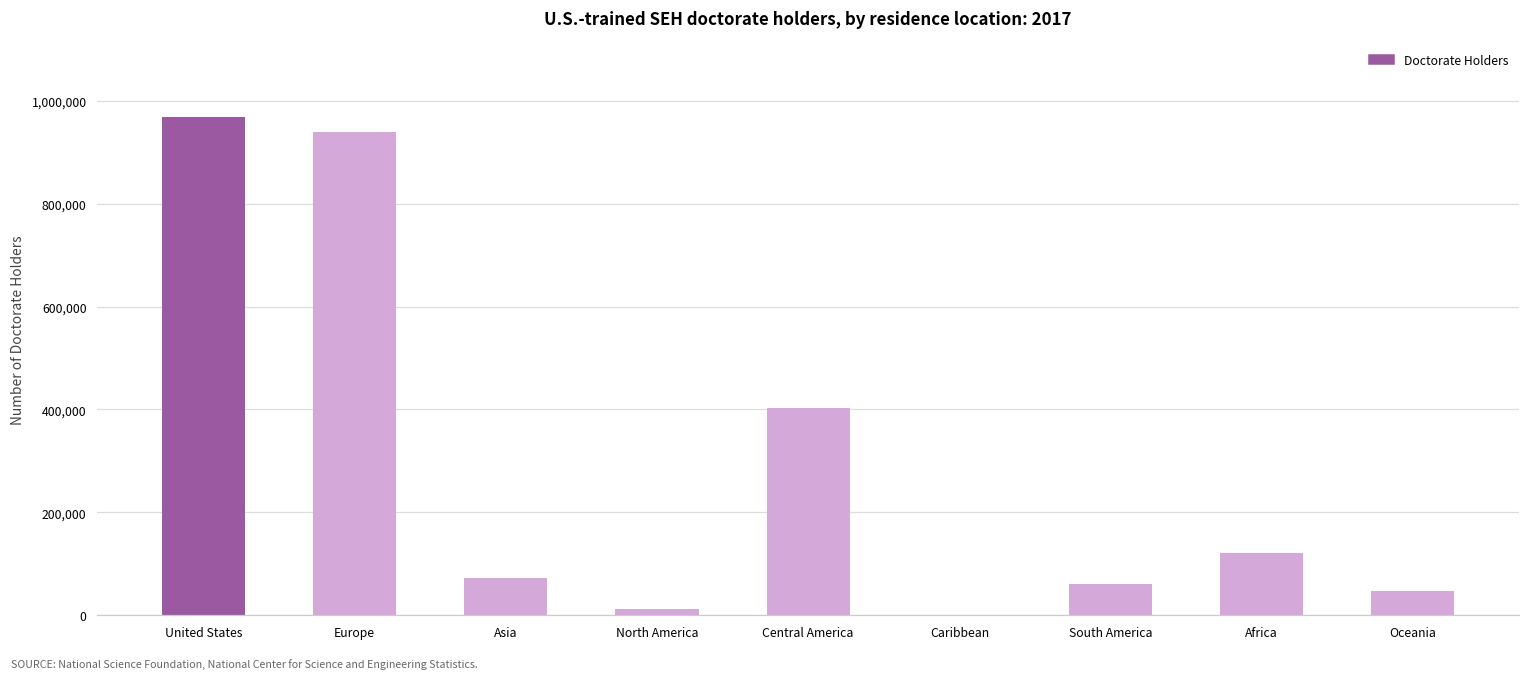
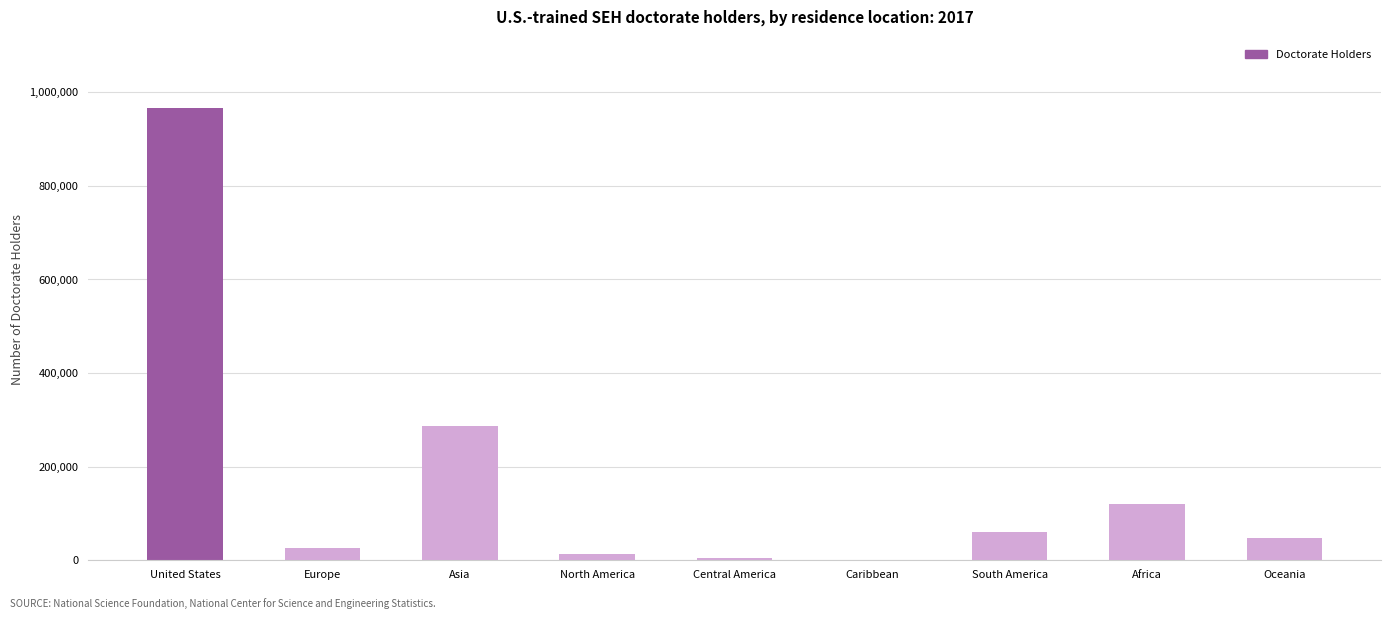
Europe: 940,000 -> 30,000
Asia: 70,000 -> 290,000
Central America: 400,000 -> 0
